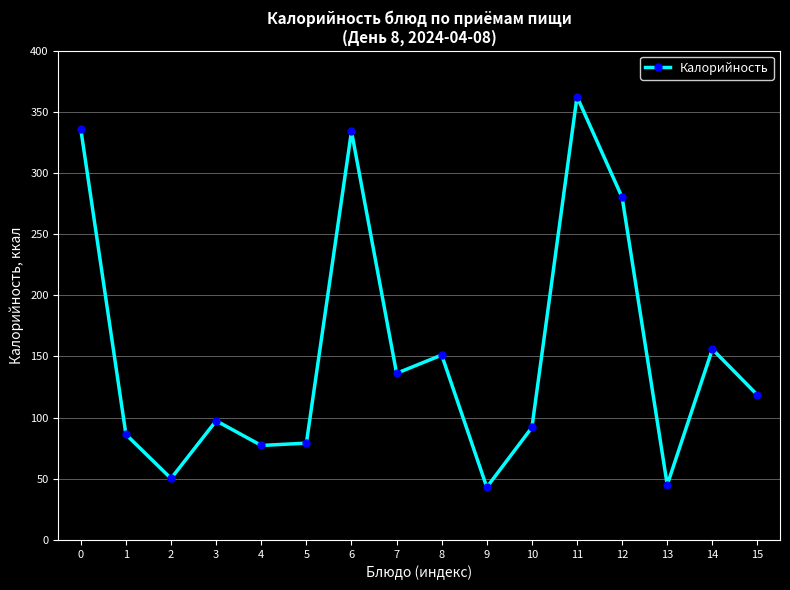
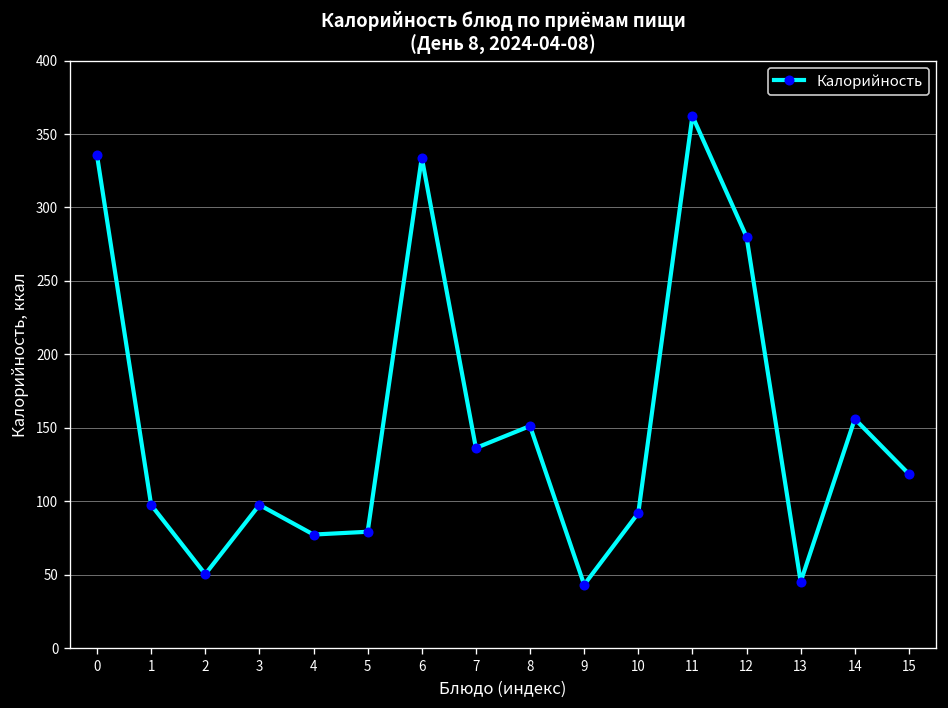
1: 86 -> 98
